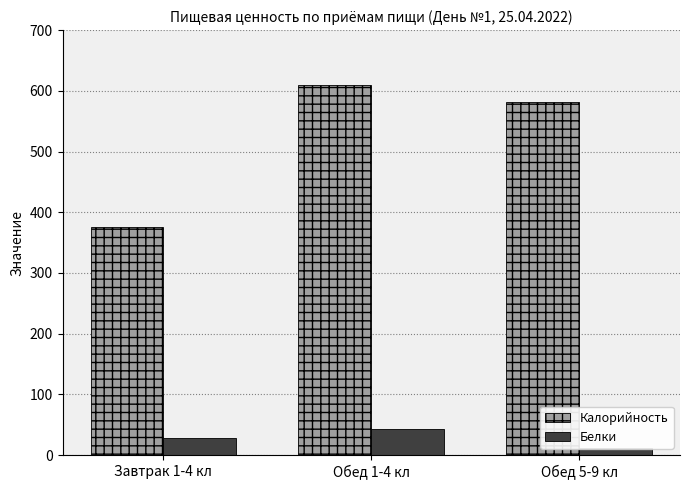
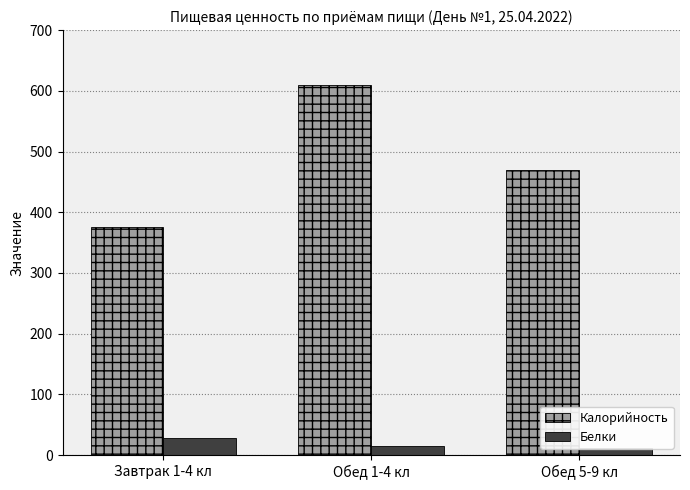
Белки, Обед 1-4 кл: 40 -> 10
Калорийность, Обед 5-9 кл: 580 -> 470
